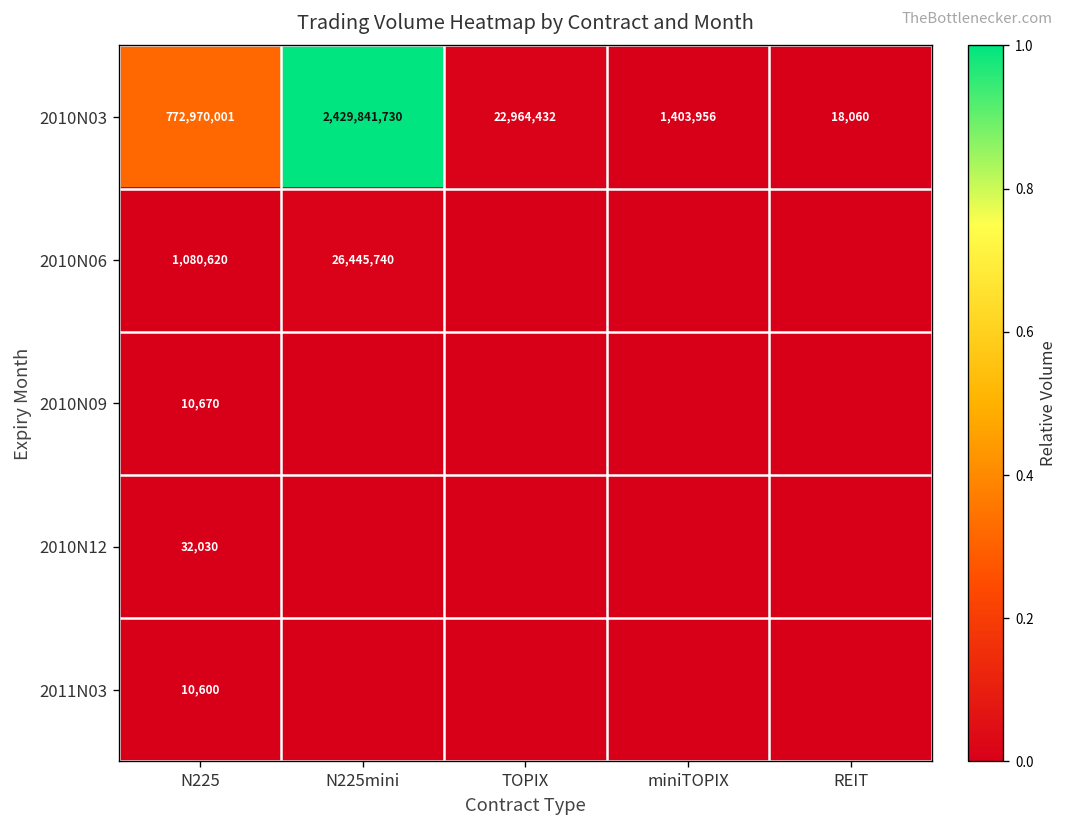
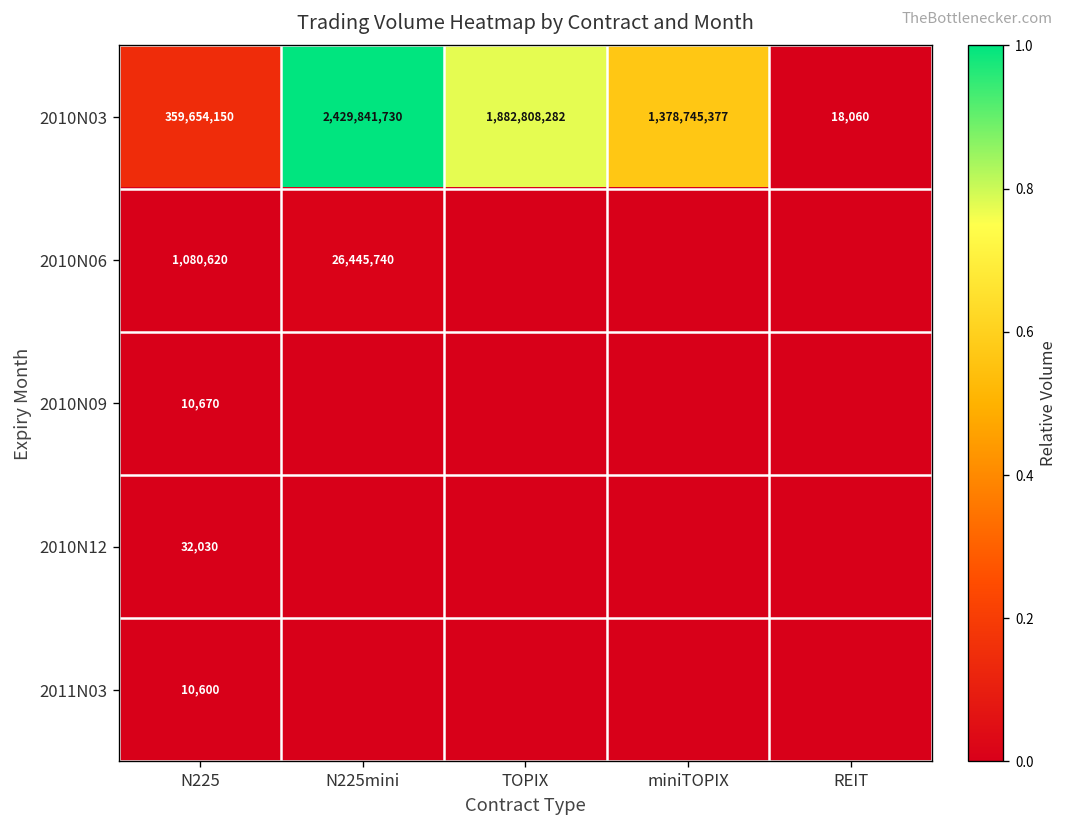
2010N03, N225: 772,970,001 -> 359,654,150
2010N03, TOPIX: 22,964,432 -> 1,882,808,282
2010N03, miniTOPIX: 1,403,956 -> 1,378,745,377
